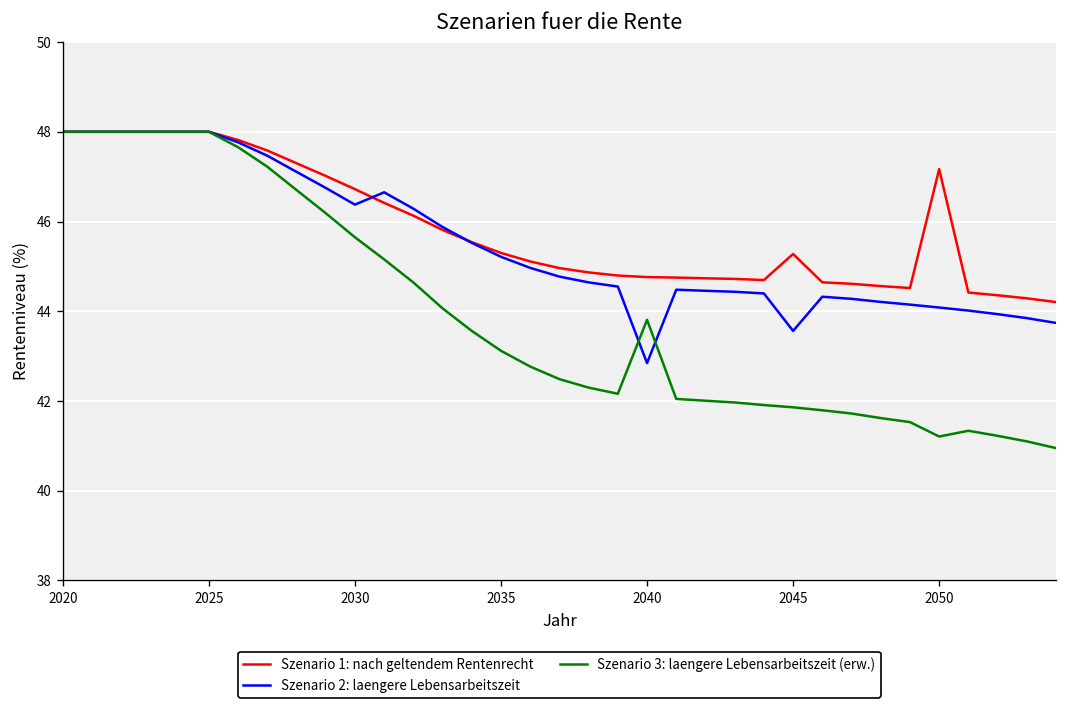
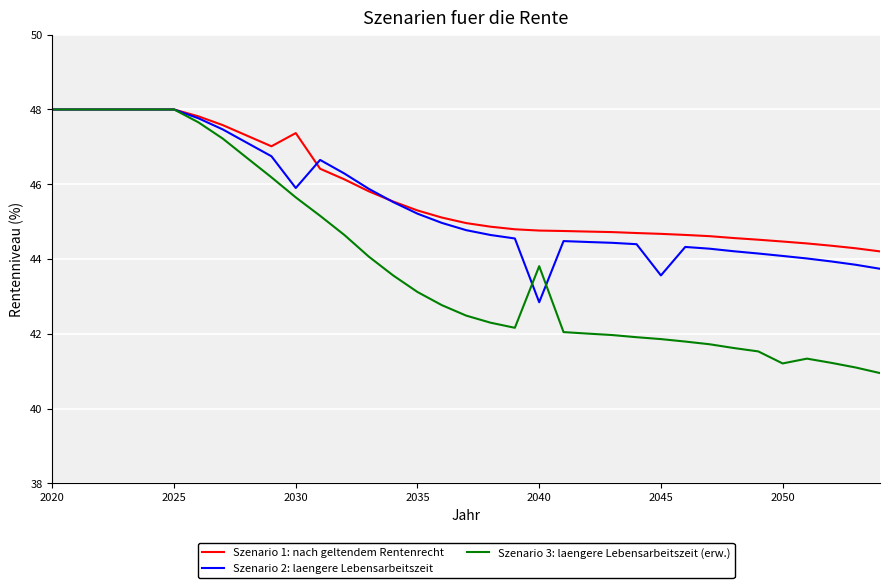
Szenario 1: nach geltendem Rentenrecht, 2030: 46.7 -> 47.4
Szenario 2: laengere Lebensarbeitszeit, 2030: 46.4 -> 45.9
Szenario 1: nach geltendem Rentenrecht, 2045: 45.3 -> 44.7
Szenario 1: nach geltendem Rentenrecht, 2050: 47.2 -> 44.5
